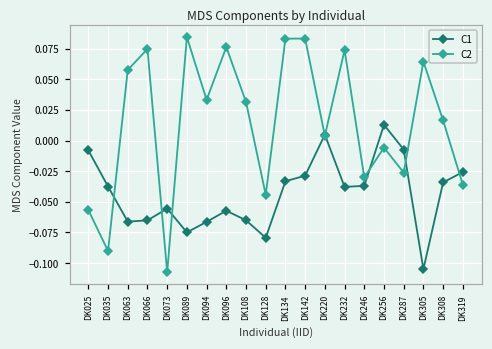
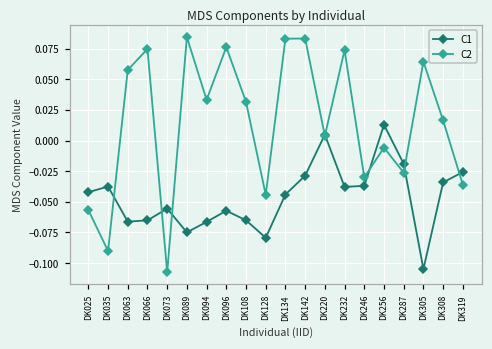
C1, DK025: -0.008 -> -0.042
C1, DK134: -0.033 -> -0.044
C1, DK287: -0.007 -> -0.019
